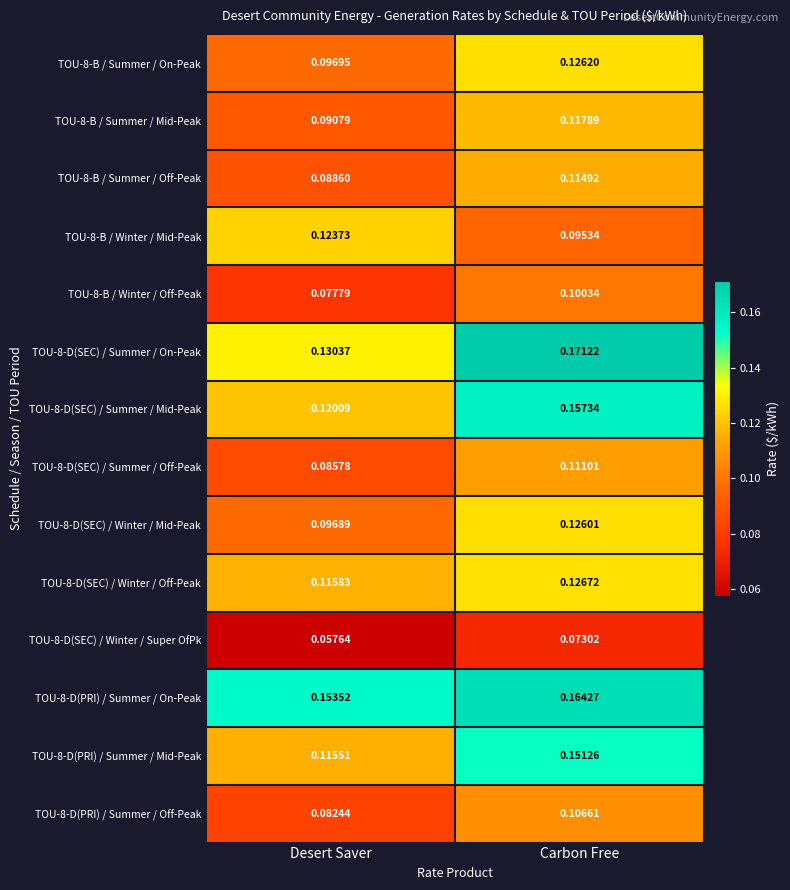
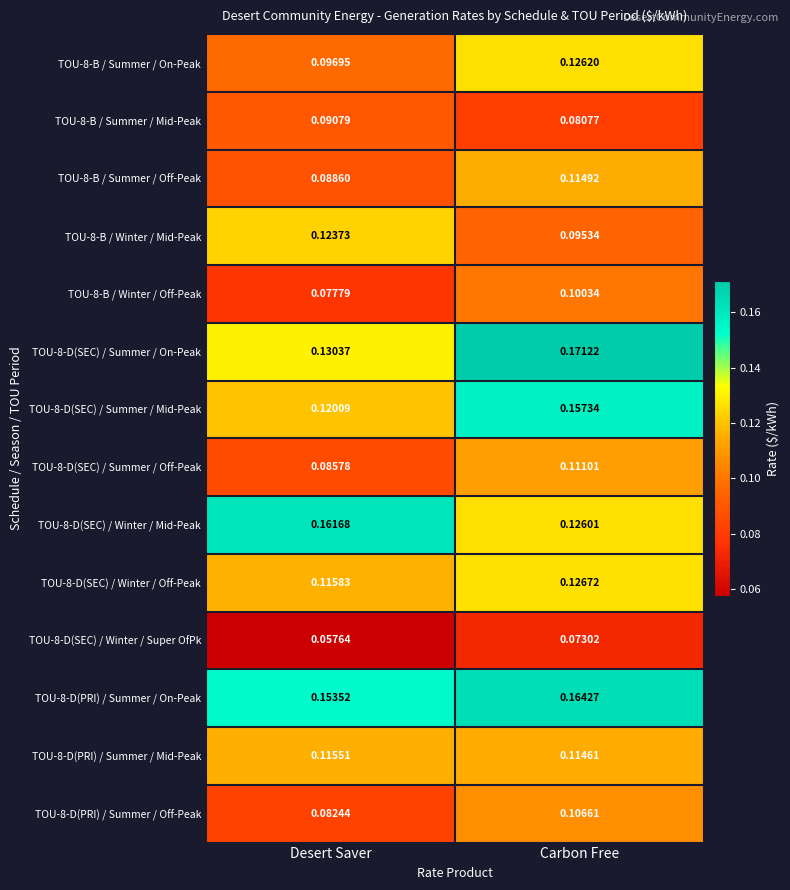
TOU-8-B / Summer / Mid-Peak, Carbon Free: 0.11789 -> 0.08077
TOU-8-D(SEC) / Winter / Mid-Peak, Desert Saver: 0.09689 -> 0.16168
TOU-8-D(PRI) / Summer / Mid-Peak, Carbon Free: 0.15126 -> 0.11461
